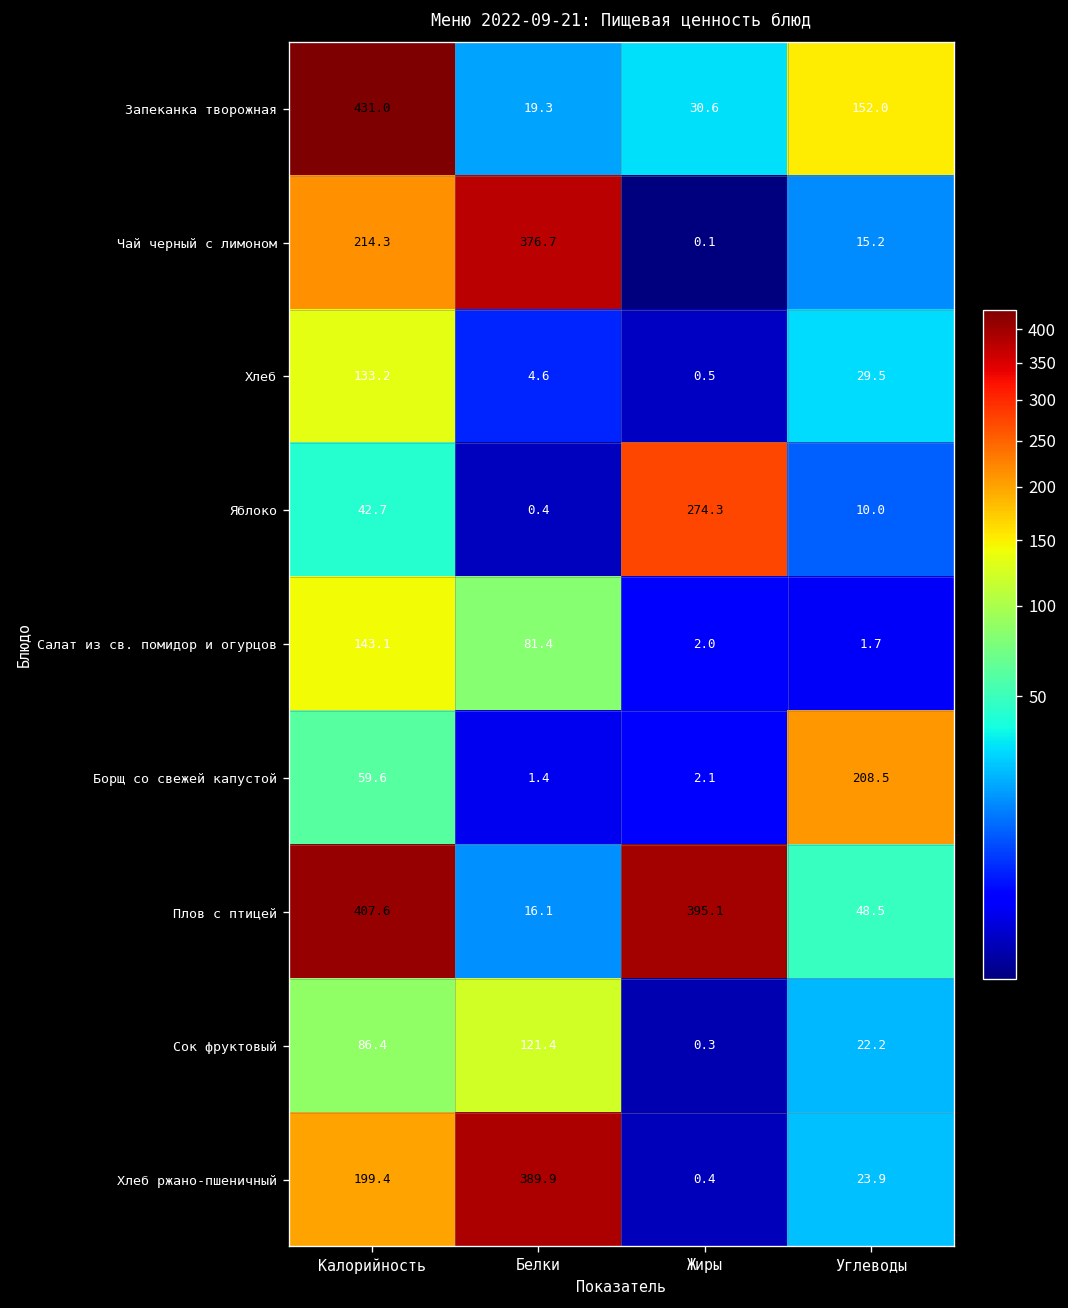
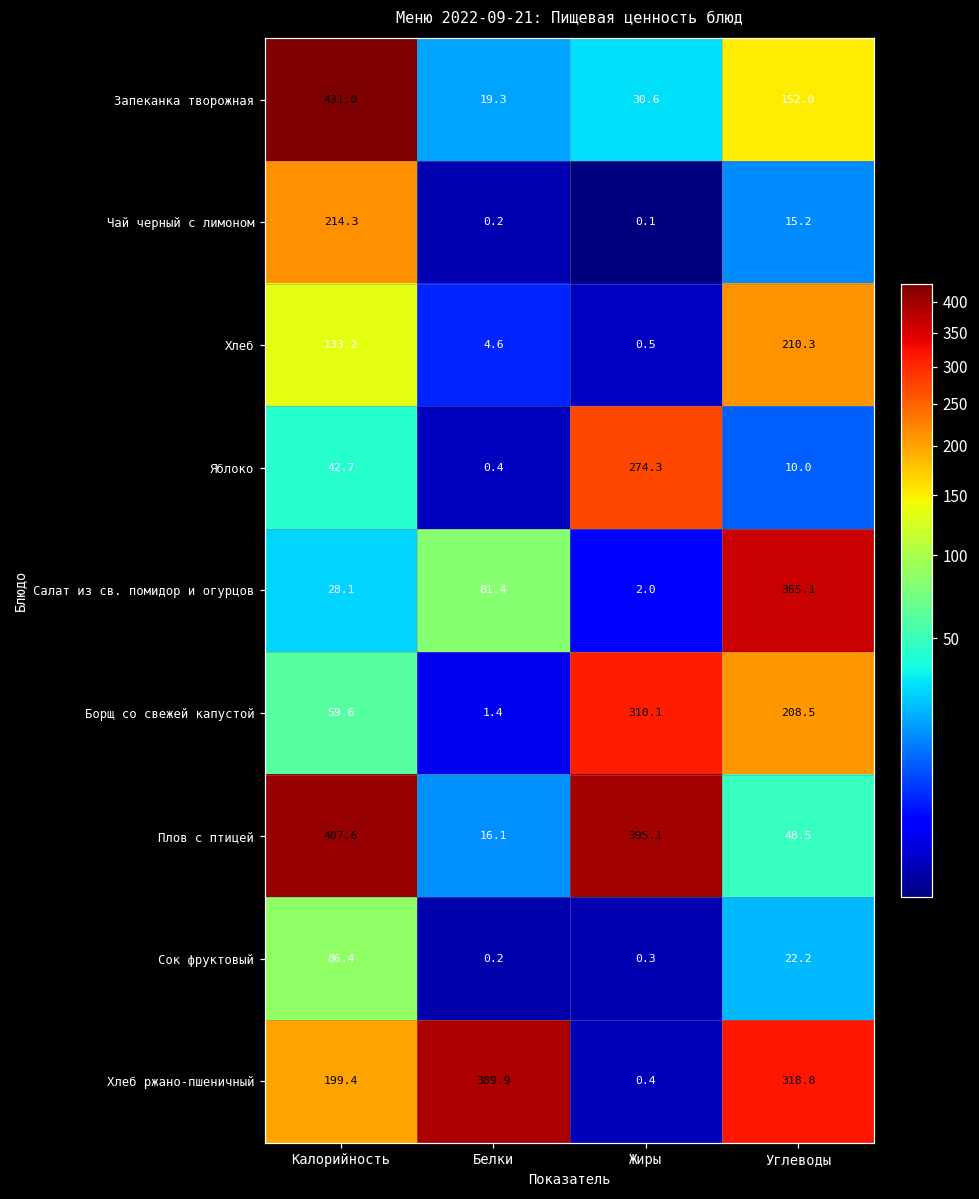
Чай черный с лимоном, Белки: 376.7 -> 0.2
Хлеб, Углеводы: 29.5 -> 210.3
Салат из св. помидор и огурцов, Калорийность: 143.1 -> 28.1
Салат из св. помидор и огурцов, Углеводы: 1.7 -> 365.1
Борщ со свежей капустой, Жиры: 2.1 -> 310.1
Сок фруктовый, Белки: 121.4 -> 0.2
Хлеб ржано-пшеничный, Углеводы: 23.9 -> 318.8
